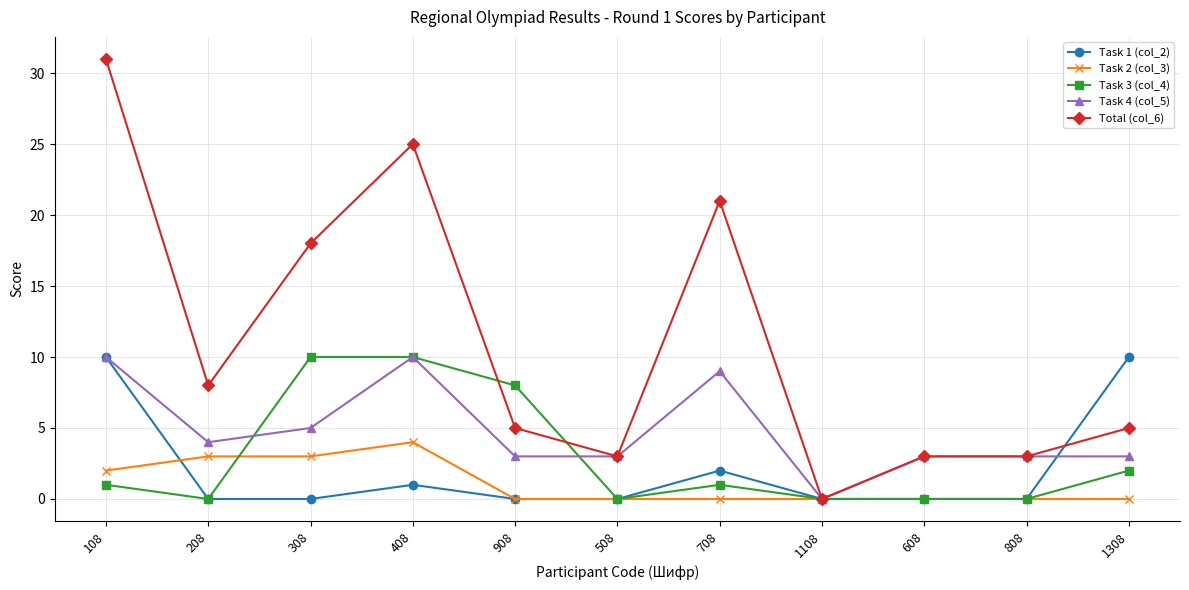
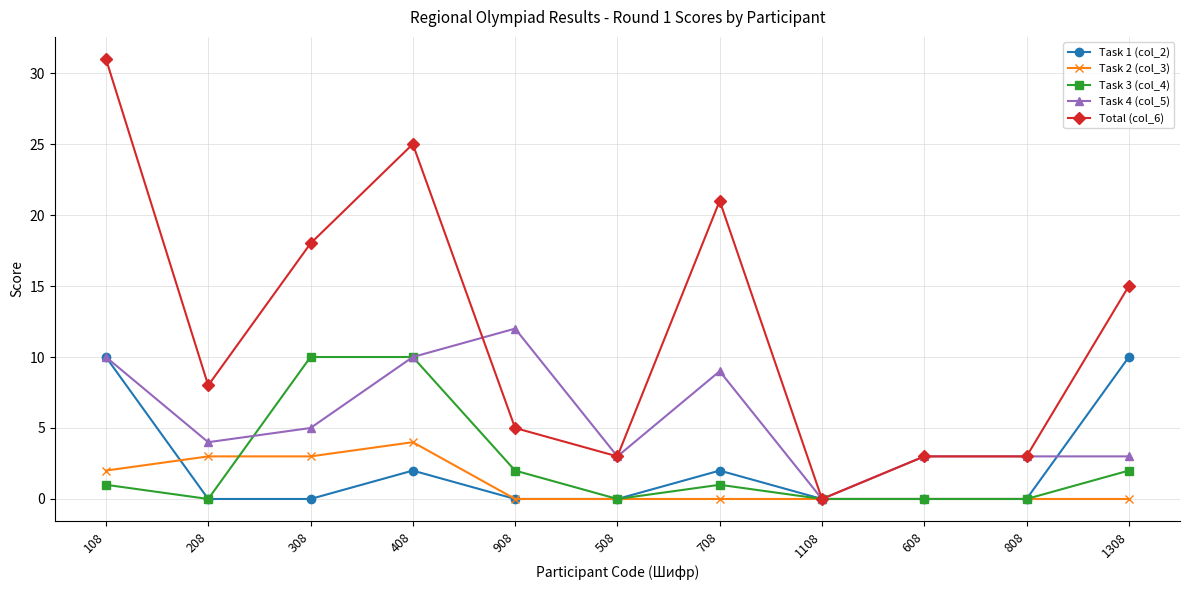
Task 1 (col_2), 408: 1 -> 2
Task 3 (col_4), 908: 8 -> 2
Task 4 (col_5), 908: 3 -> 12
Total (col_6), 1308: 5 -> 15
